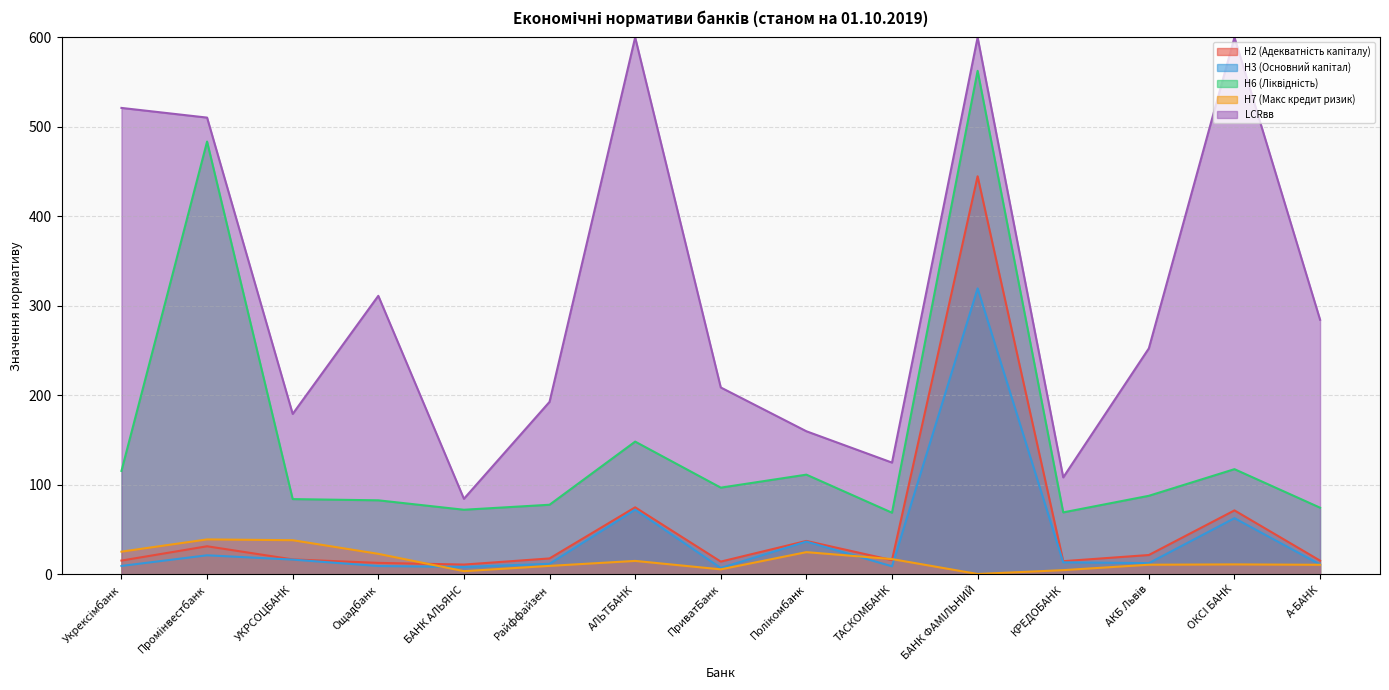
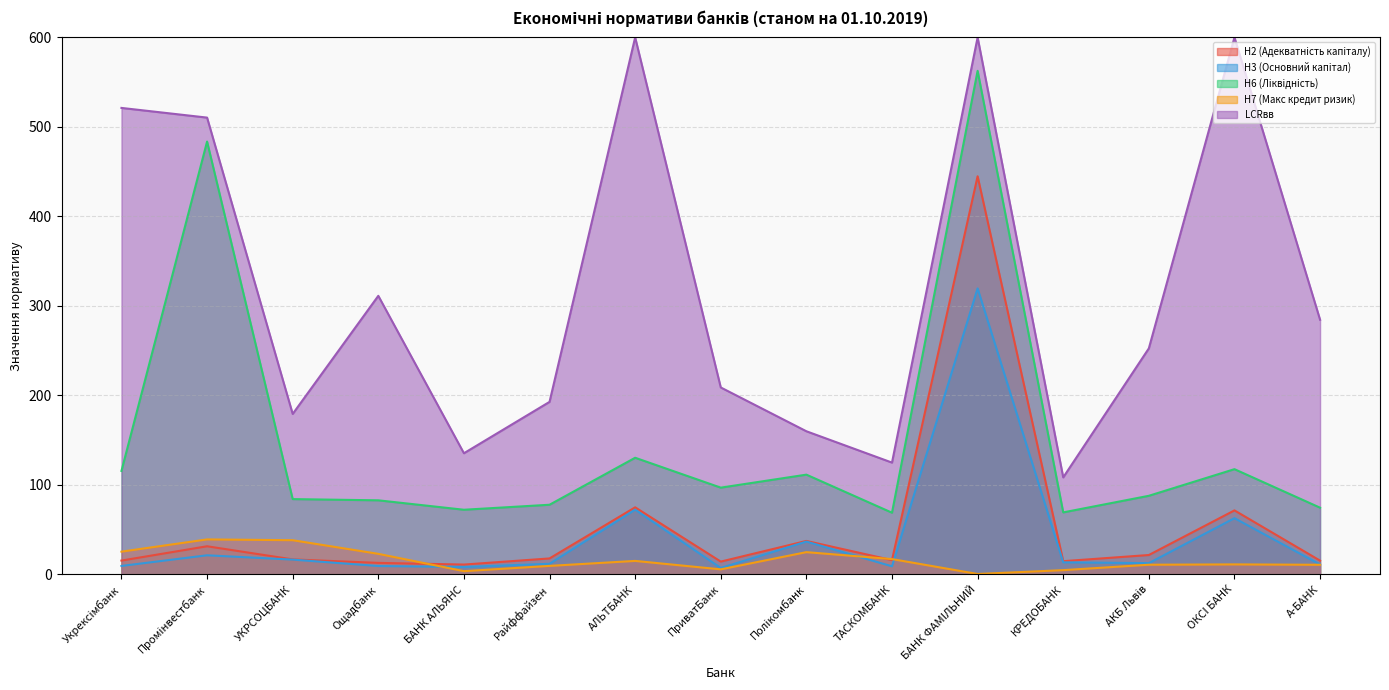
LCRвв, БАНК АЛЬЯНС: 80 -> 140
Н6 (Ліквідність), АЛЬТБАНК: 150 -> 130
